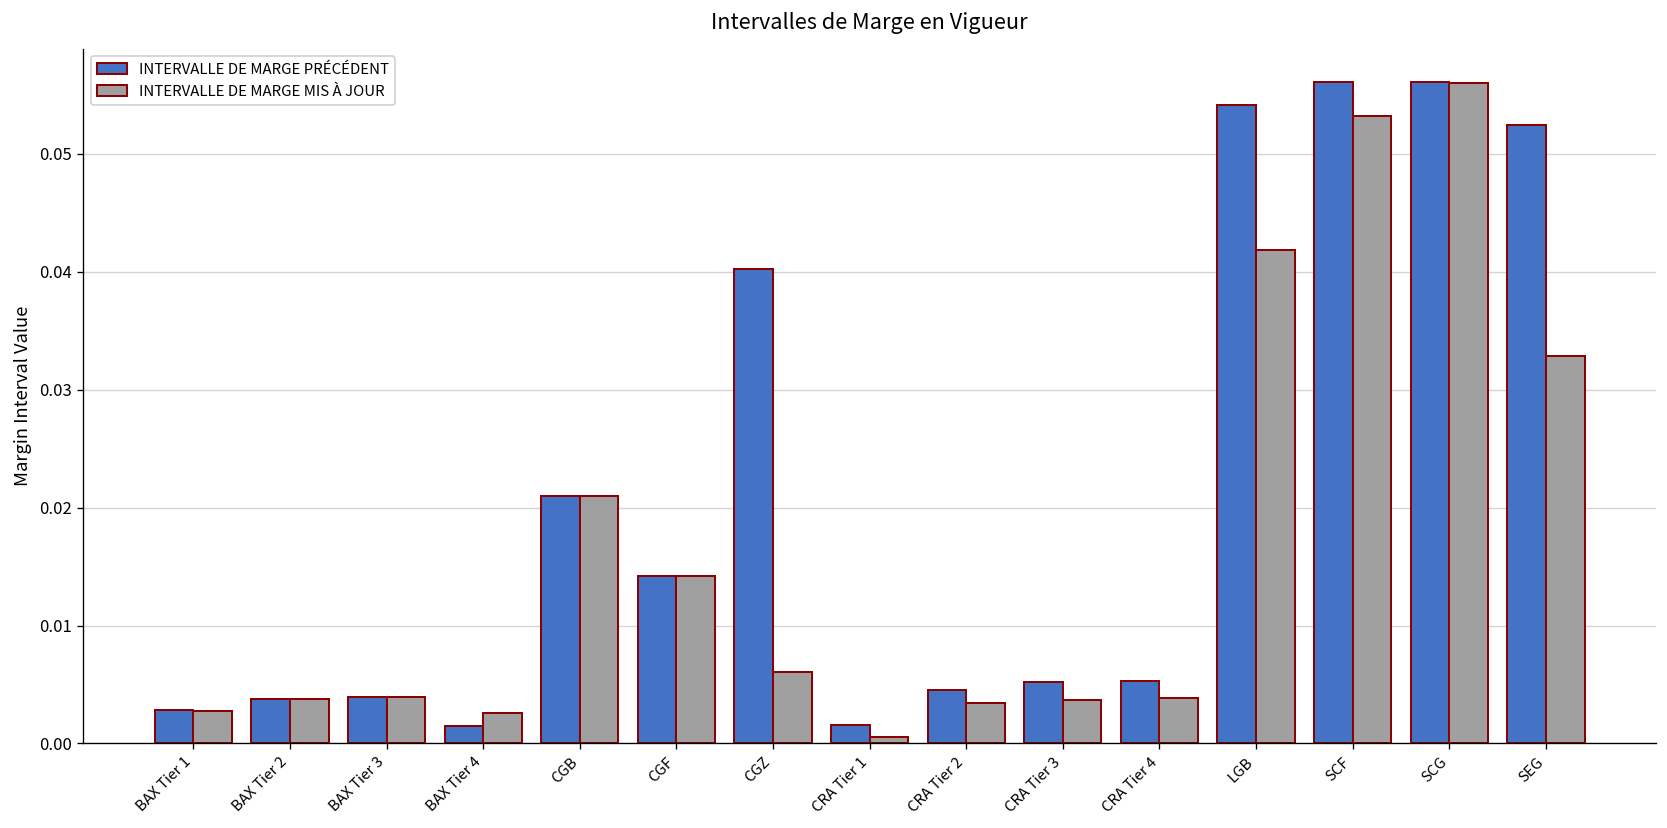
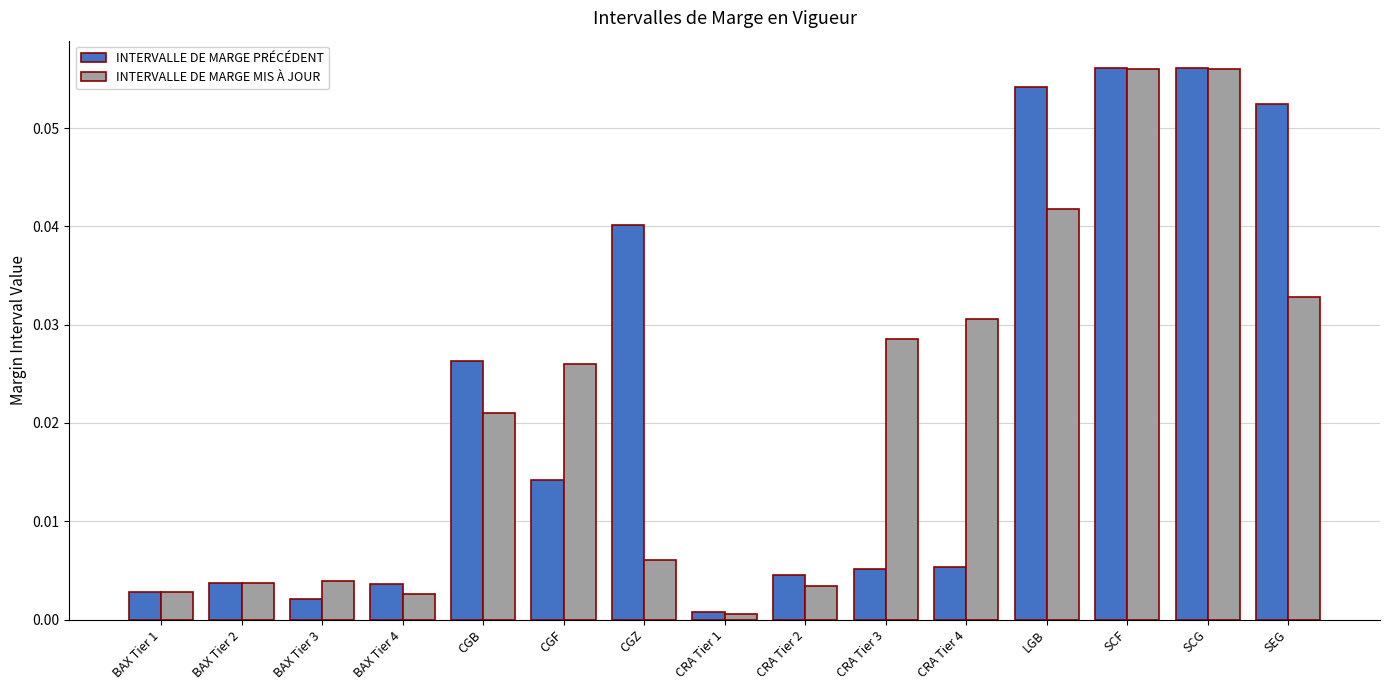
INTERVALLE DE MARGE PRÉCÉDENT, BAX Tier 3: 0.004 -> 0.002
INTERVALLE DE MARGE PRÉCÉDENT, BAX Tier 4: 0.002 -> 0.004
INTERVALLE DE MARGE PRÉCÉDENT, CGB: 0.021 -> 0.026
INTERVALLE DE MARGE MIS À JOUR, CGF: 0.014 -> 0.026
INTERVALLE DE MARGE PRÉCÉDENT, CRA Tier 1: 0.002 -> 0.001
INTERVALLE DE MARGE MIS À JOUR, CRA Tier 3: 0.004 -> 0.029
INTERVALLE DE MARGE MIS À JOUR, CRA Tier 4: 0.004 -> 0.031
INTERVALLE DE MARGE MIS À JOUR, SCF: 0.053 -> 0.056
